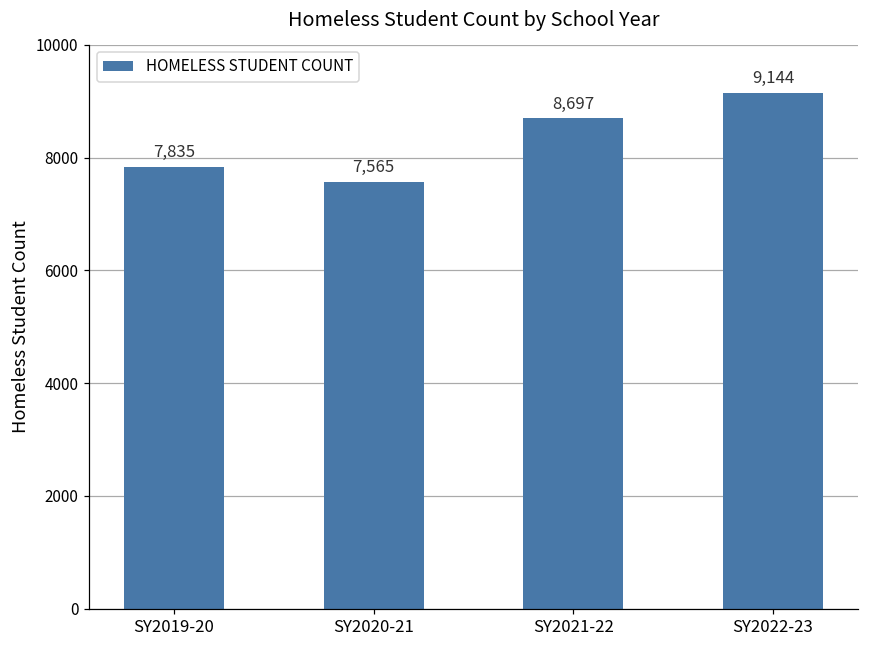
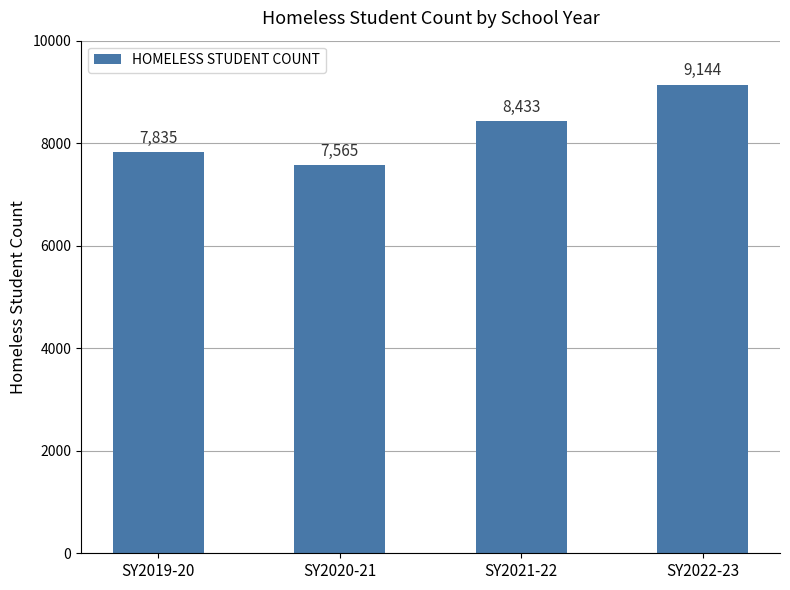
SY2021-22: 8,697 -> 8,433
